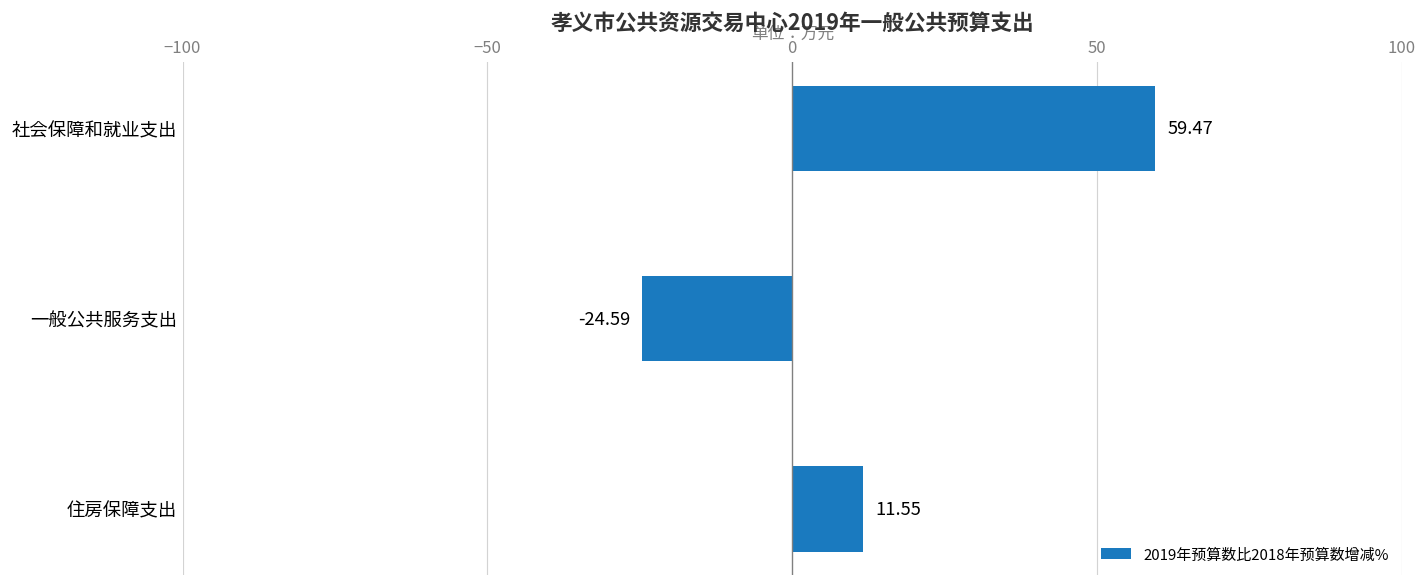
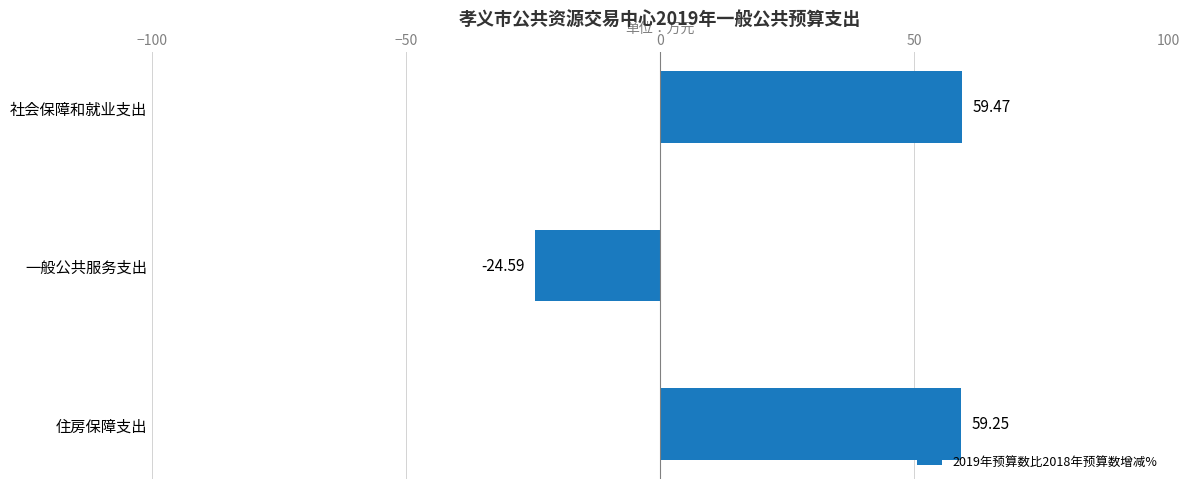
住房保障支出: 11.55 -> 59.25
